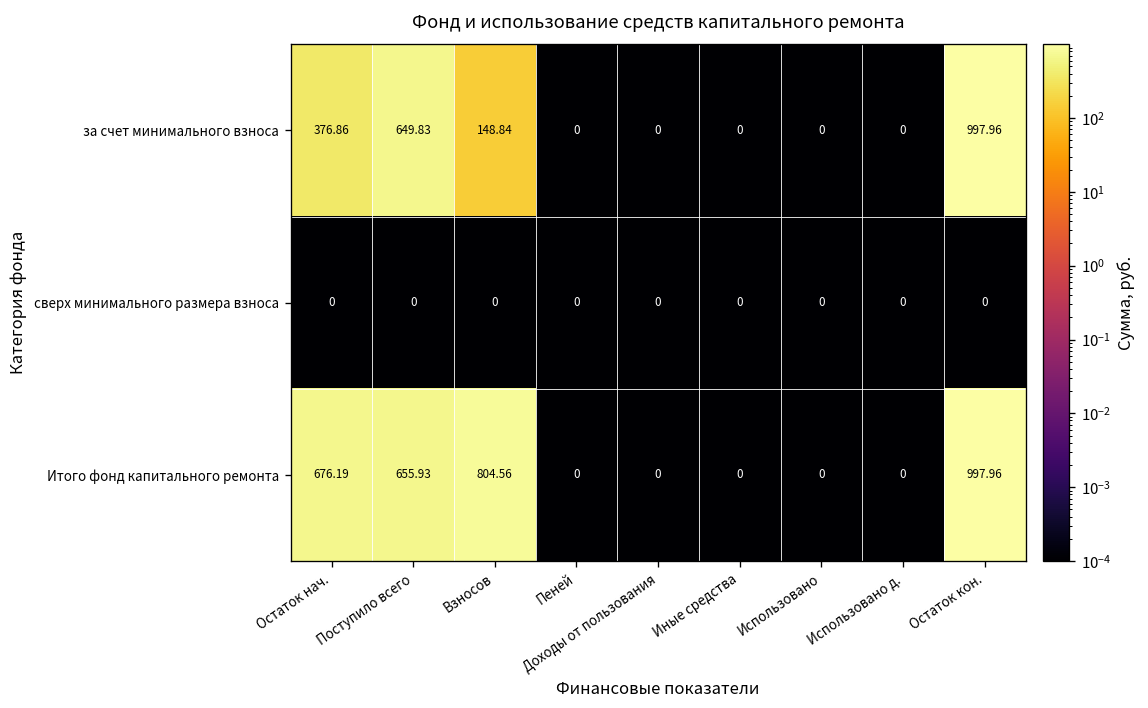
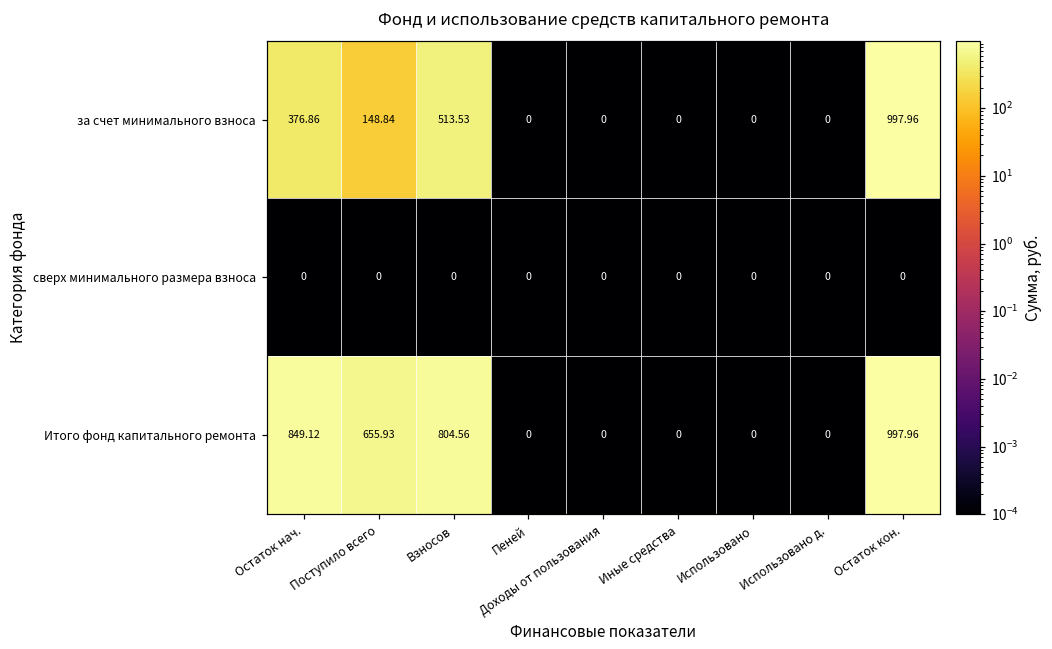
за счет минимального взноса, Поступило всего: 649.83 -> 148.84
за счет минимального взноса, Взносов: 148.84 -> 513.53
Итого фонд капитального ремонта, Остаток нач.: 676.19 -> 849.12
